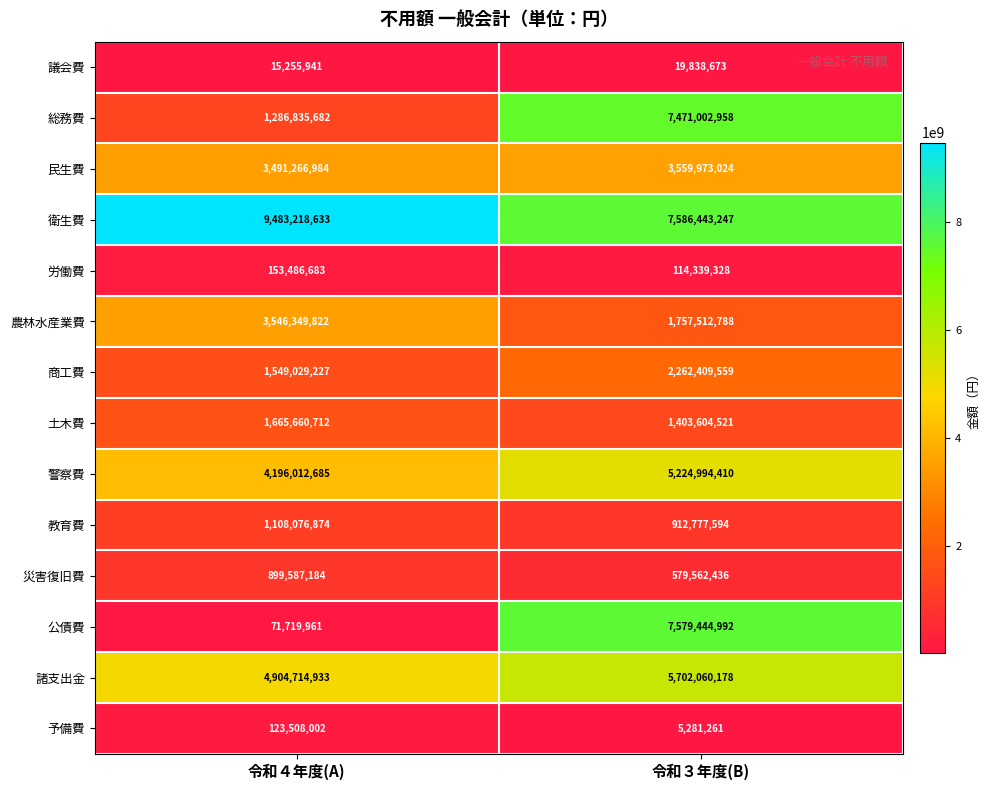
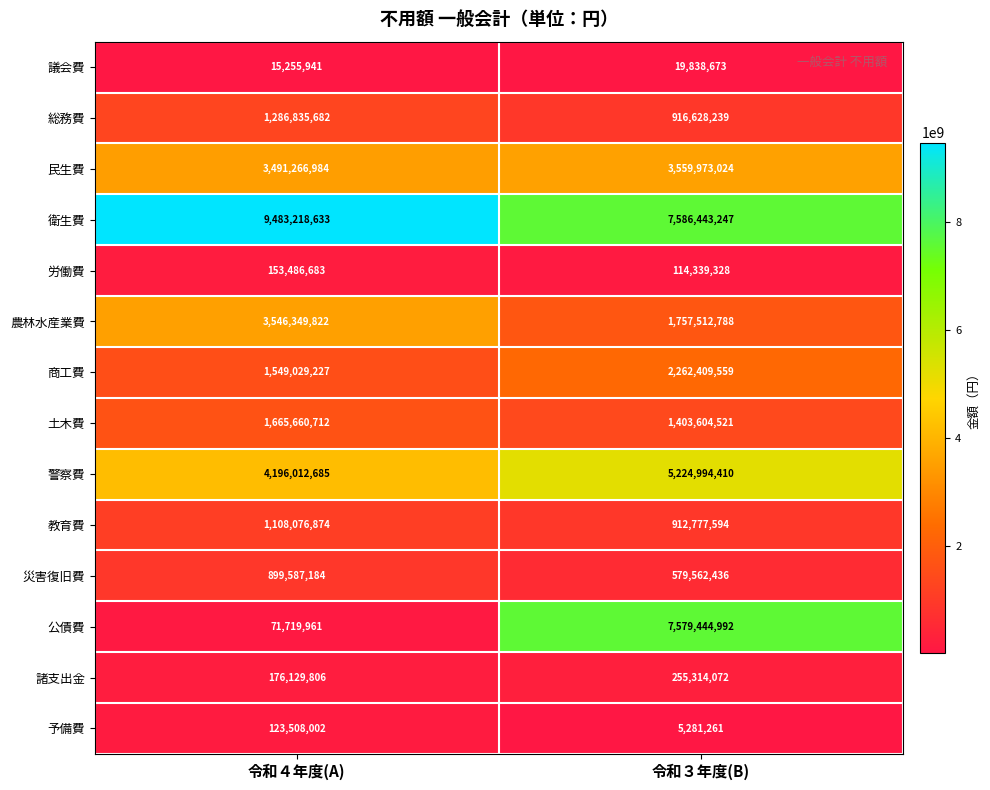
総務費, 令和３年度(B): 7,471,002,958 -> 916,628,239
諸支出金, 令和４年度(A): 4,904,714,933 -> 176,129,806
諸支出金, 令和３年度(B): 5,702,060,178 -> 255,314,072
